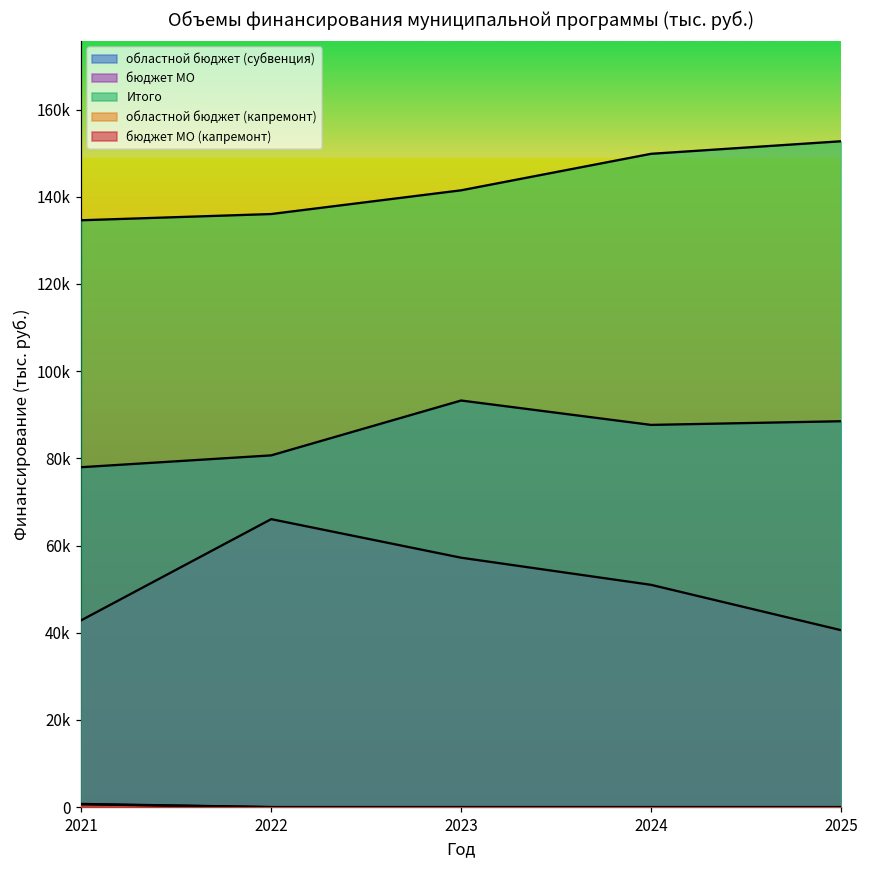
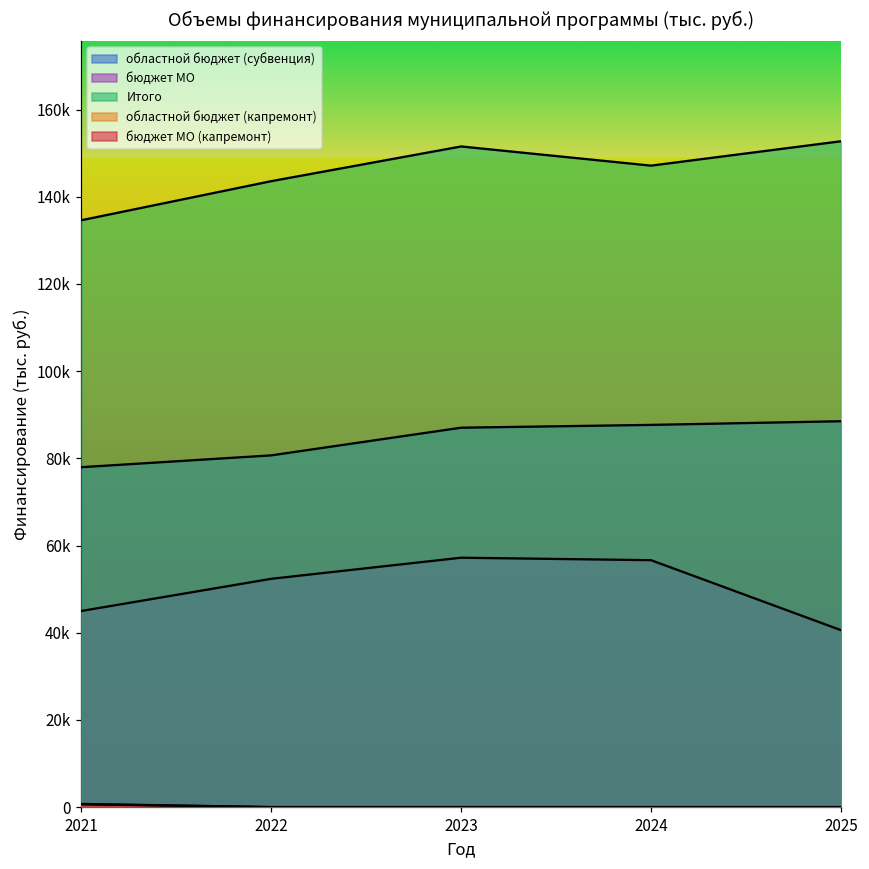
бюджет МО, 2021: 43000 -> 45000
бюджет МО, 2022: 66000 -> 52000
Итого, 2022: 136000 -> 144000
областной бюджет (субвенция), 2023: 93000 -> 87000
Итого, 2023: 141000 -> 152000
бюджет МО, 2024: 51000 -> 57000
Итого, 2024: 150000 -> 147000
